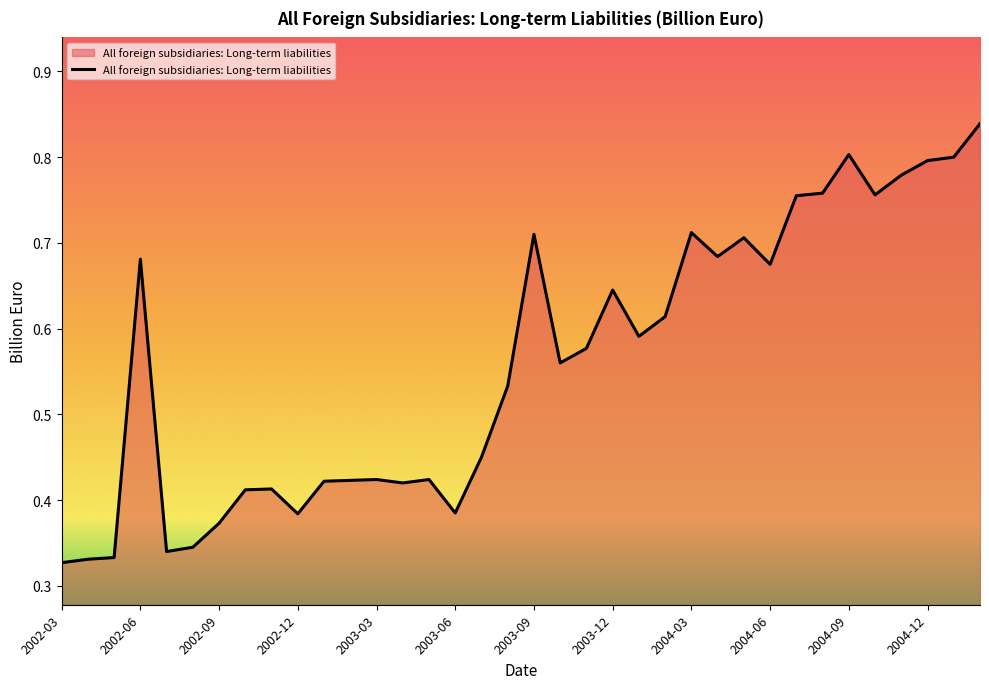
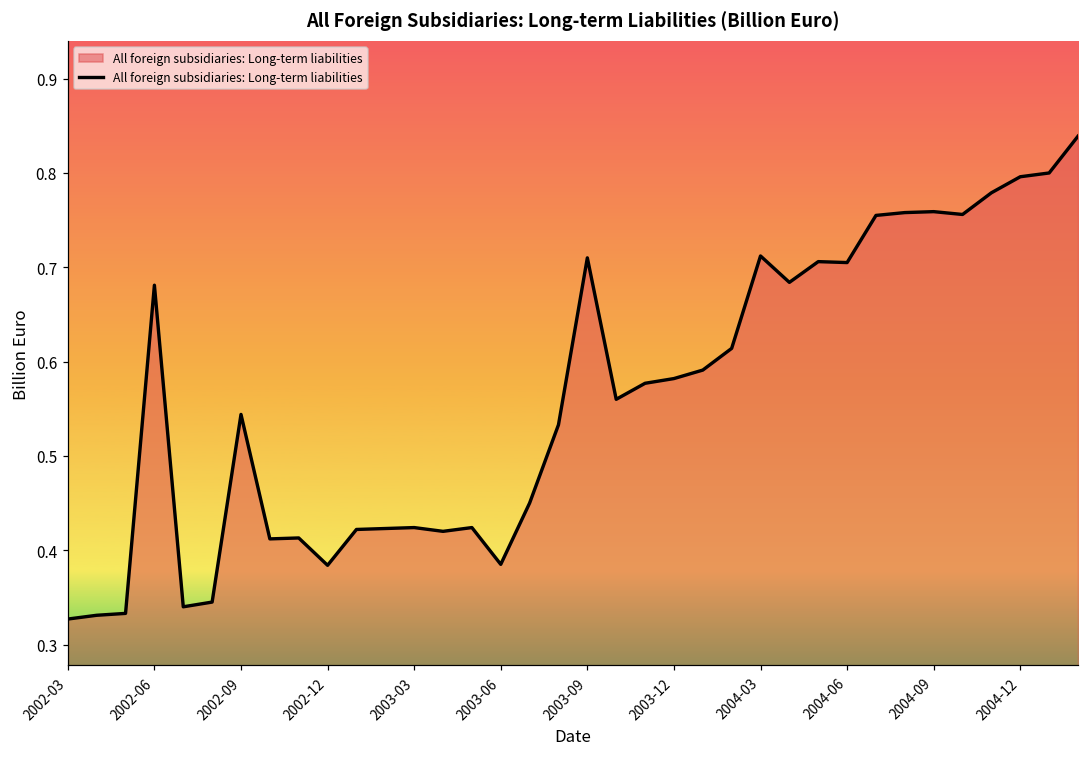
2002-09: 0.37 -> 0.54
2003-12: 0.65 -> 0.58
2004-06: 0.68 -> 0.71
2004-09: 0.80 -> 0.76
